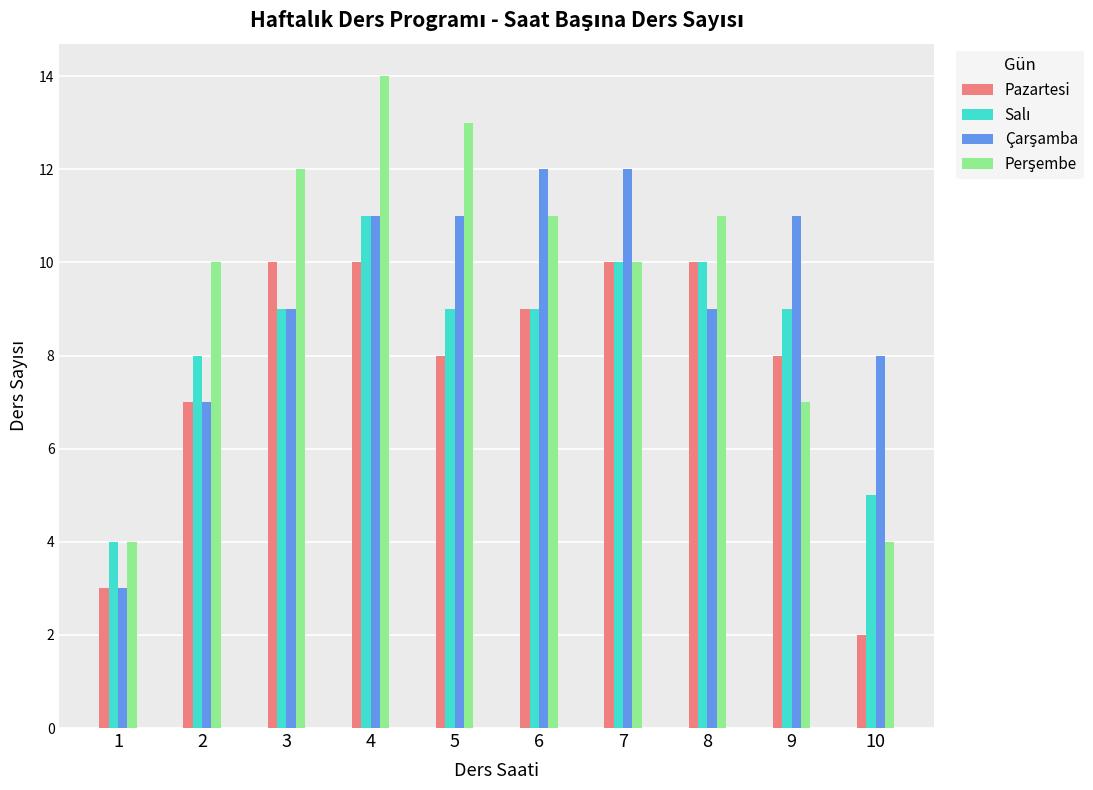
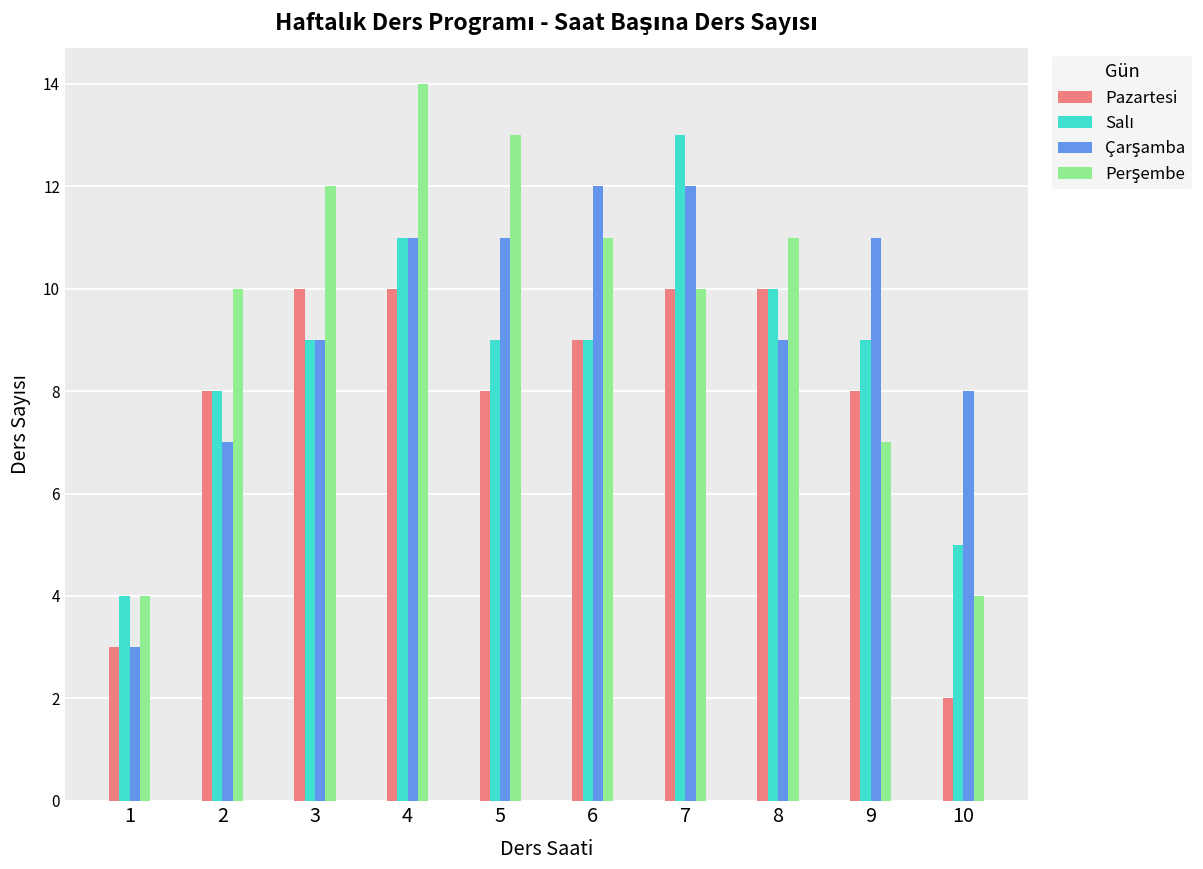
Pazartesi, 2: 7 -> 8
Salı, 7: 10 -> 13
